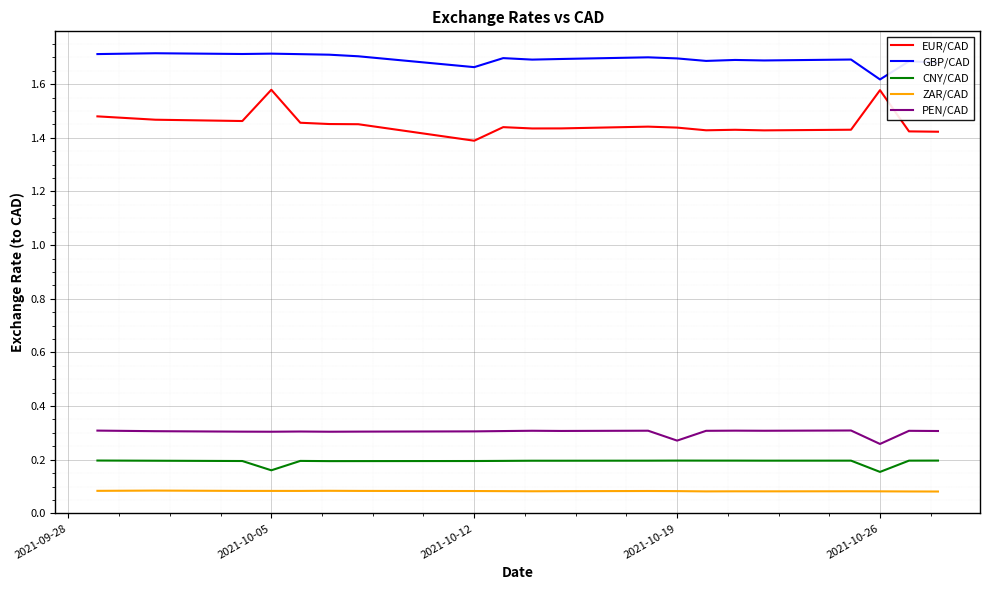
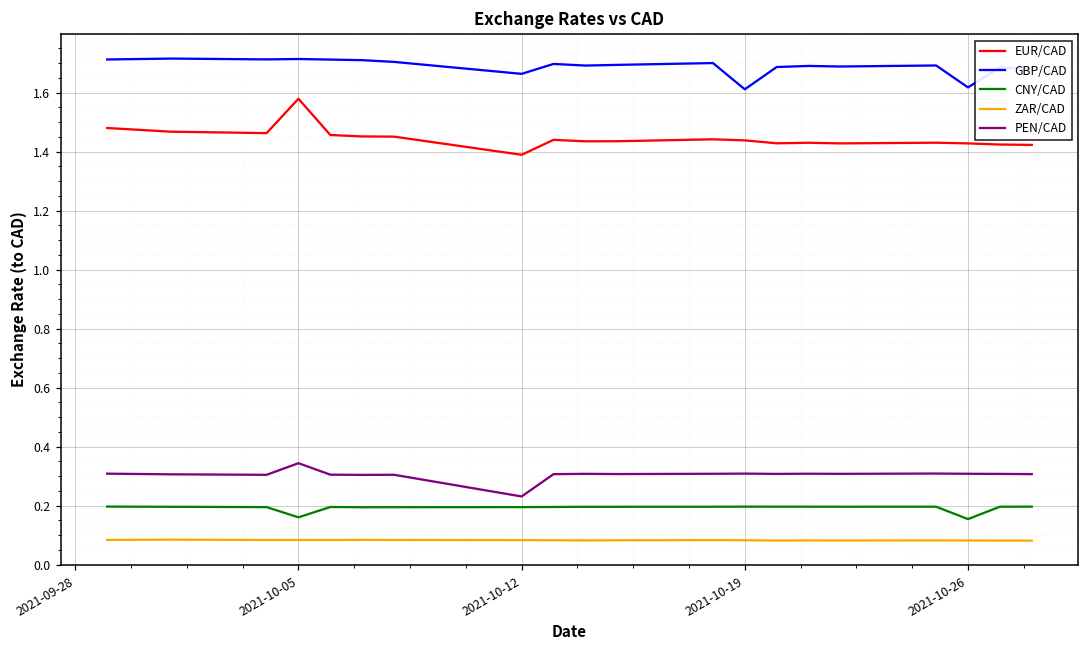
PEN/CAD, 2021-10-05: 0.30 -> 0.34
PEN/CAD, 2021-10-12: 0.31 -> 0.23
GBP/CAD, 2021-10-19: 1.70 -> 1.61
PEN/CAD, 2021-10-19: 0.27 -> 0.31
EUR/CAD, 2021-10-26: 1.58 -> 1.43
PEN/CAD, 2021-10-26: 0.26 -> 0.31
